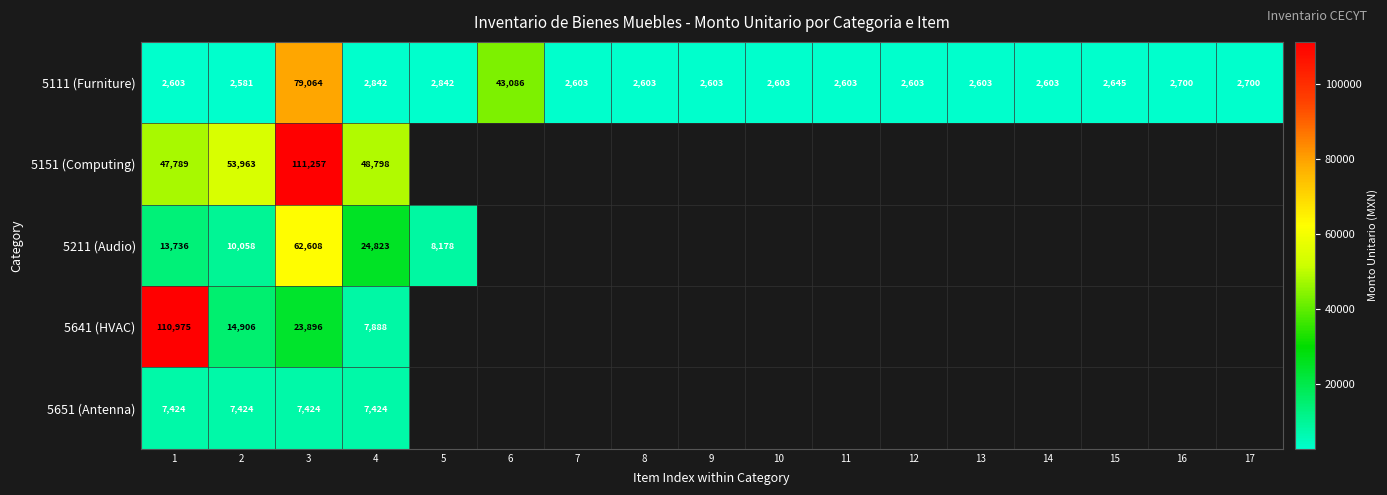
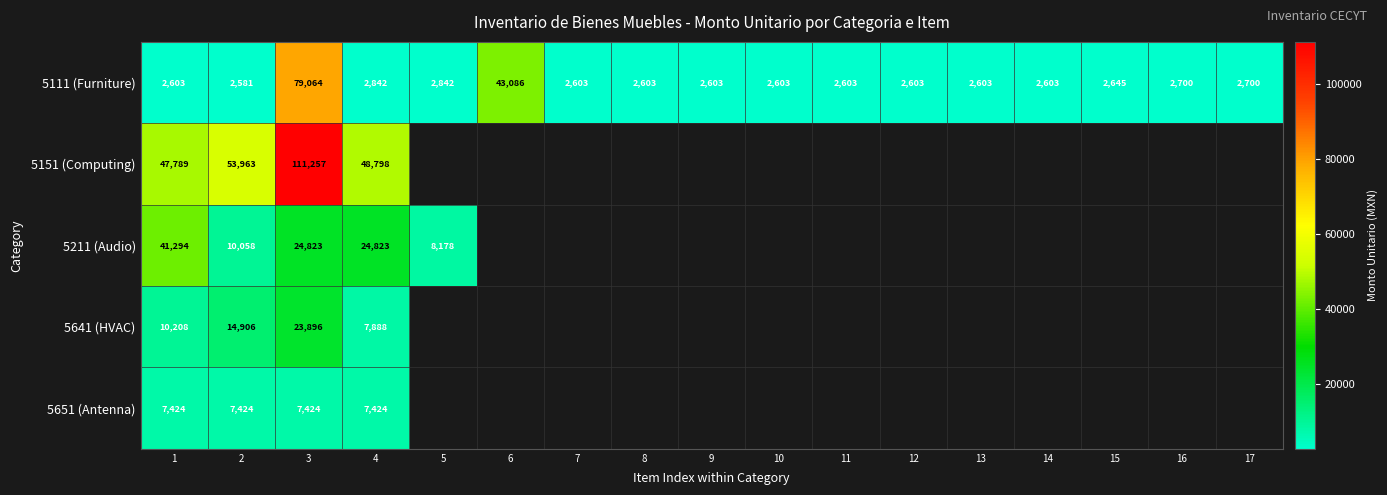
5211 (Audio), 1: 13,736 -> 41,294
5211 (Audio), 3: 62,608 -> 24,823
5641 (HVAC), 1: 110,975 -> 10,208
